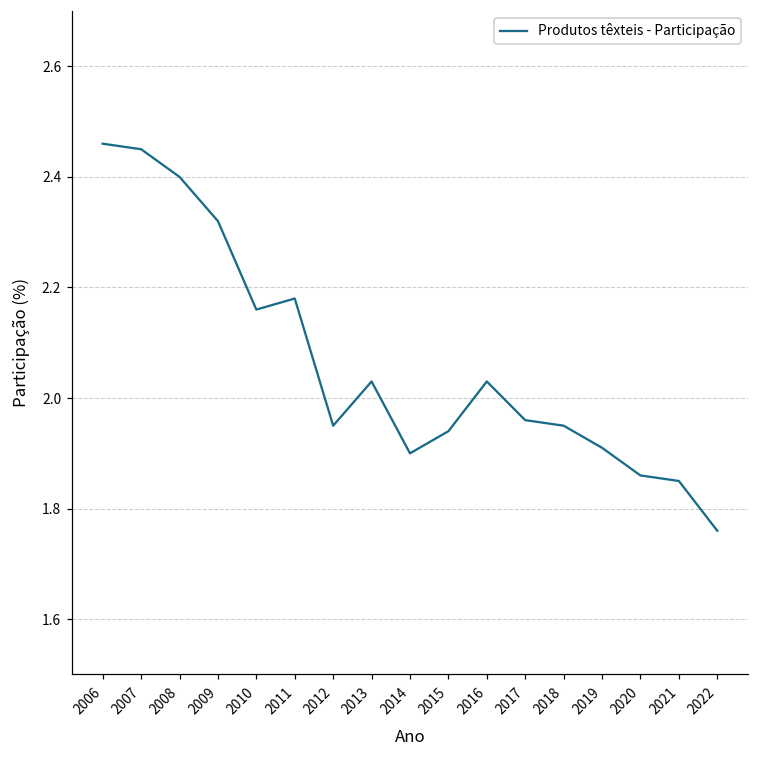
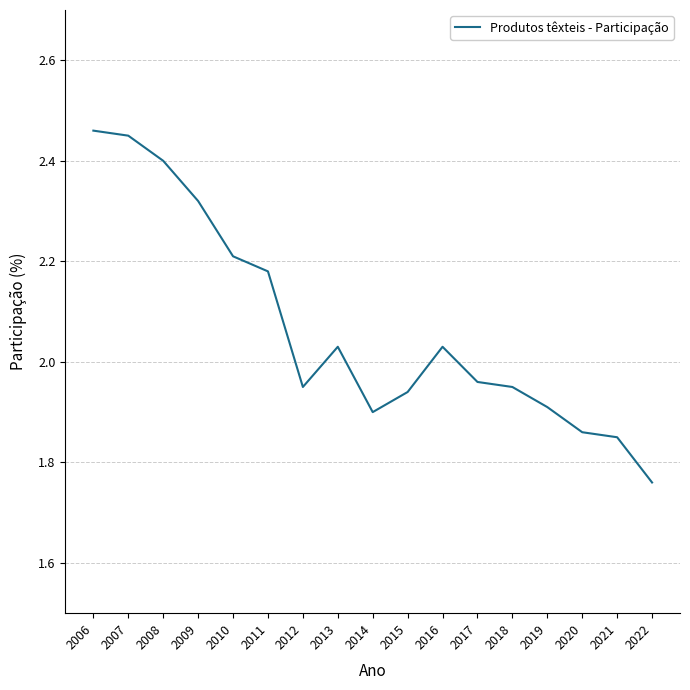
2010: 2.16 -> 2.21
